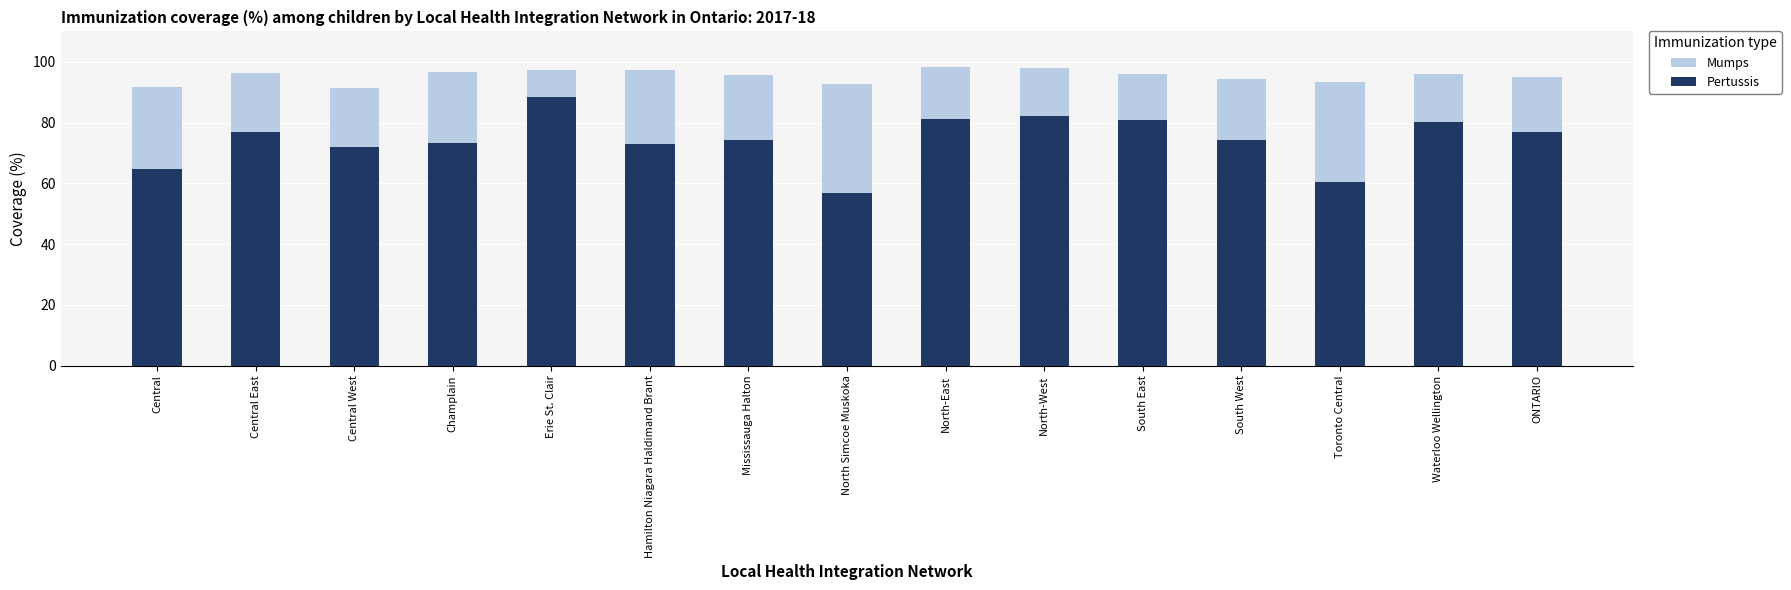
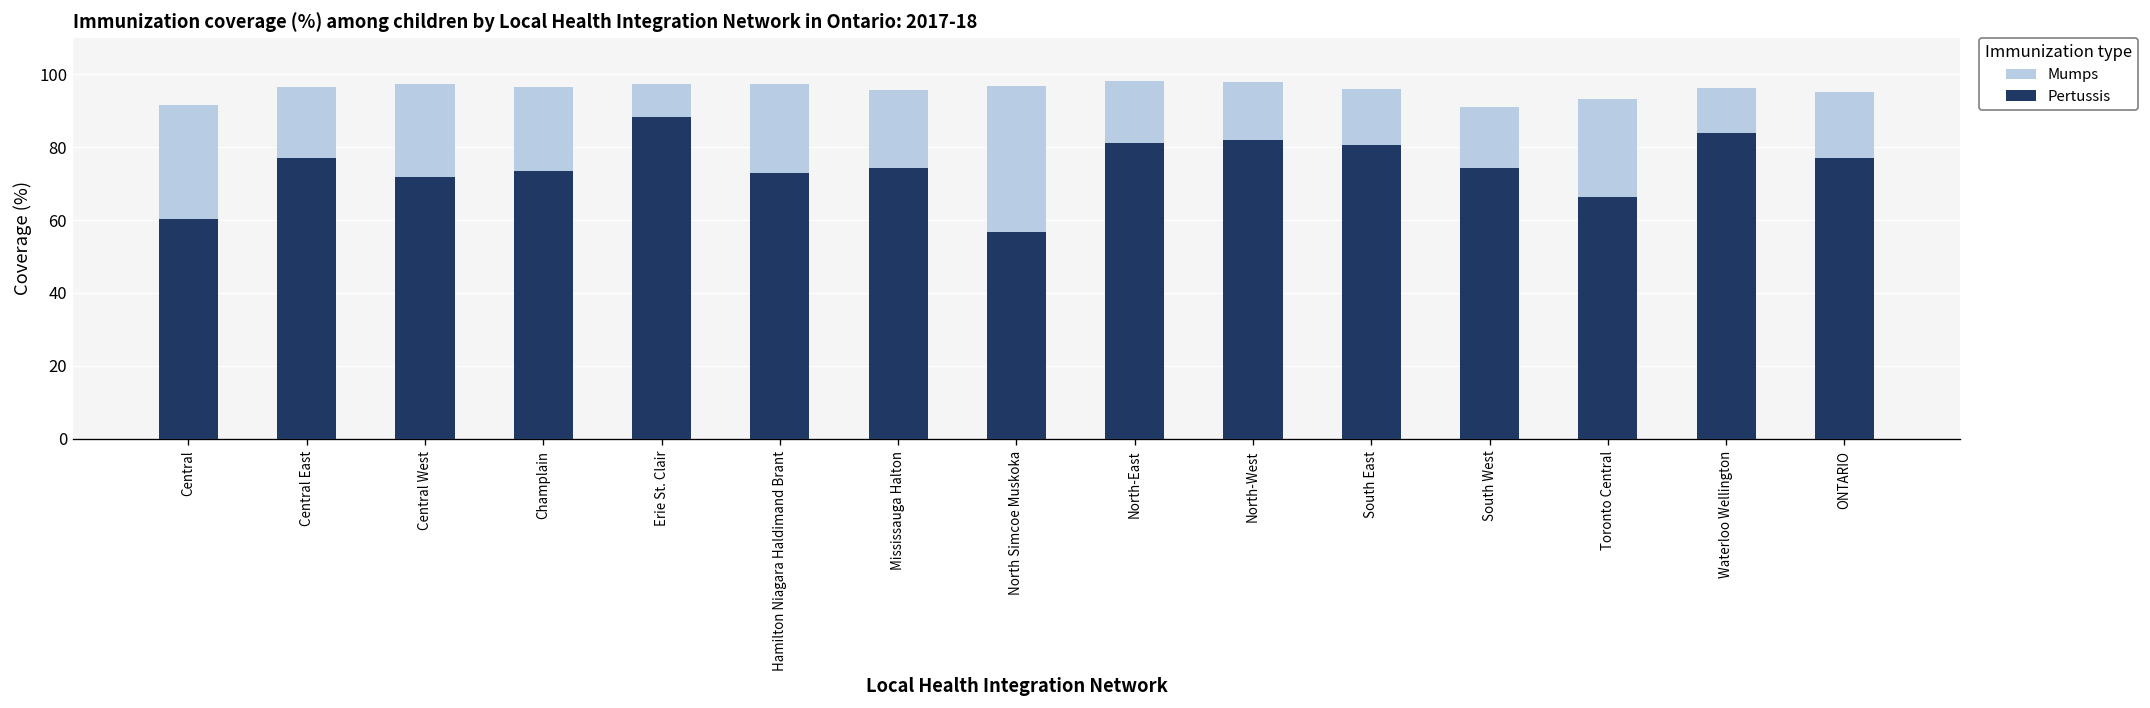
Pertussis, Central: 65 -> 60
Mumps, Central West: 91 -> 97
Mumps, North Simcoe Muskoka: 93 -> 97
Mumps, South West: 94 -> 91
Pertussis, Toronto Central: 60 -> 66
Pertussis, Waterloo Wellington: 80 -> 84
